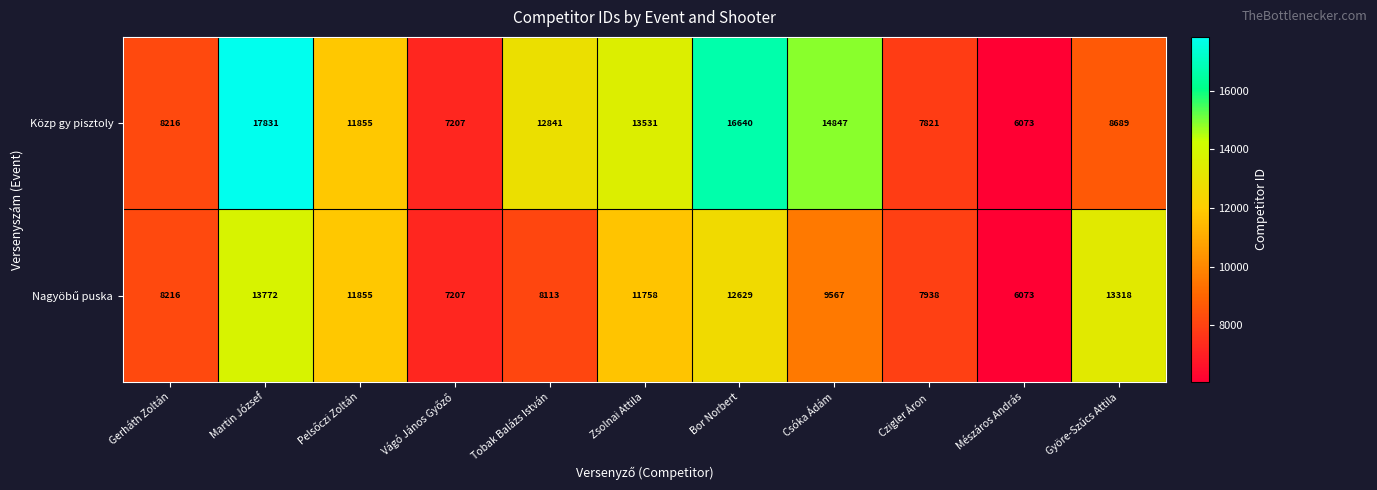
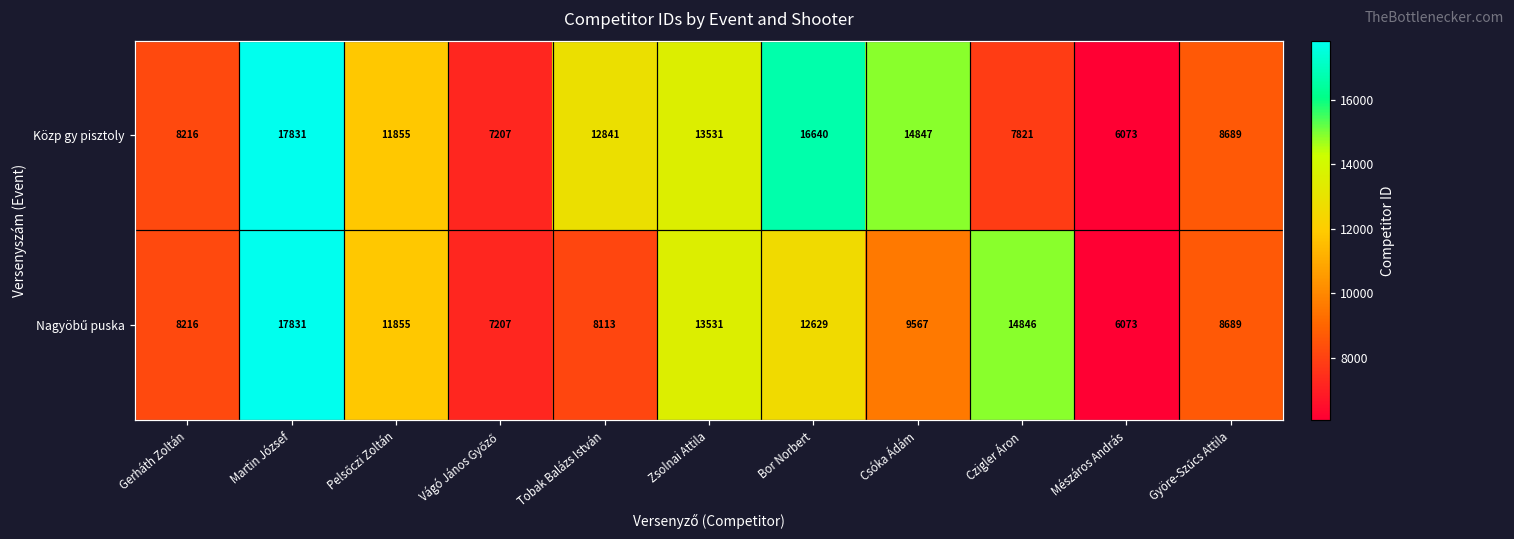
Nagyöbű puska, Martin József: 13772 -> 17831
Nagyöbű puska, Zsolnai Attila: 11758 -> 13531
Nagyöbű puska, Czigler Áron: 7938 -> 14846
Nagyöbű puska, Györe-Szűcs Attila: 13318 -> 8689
